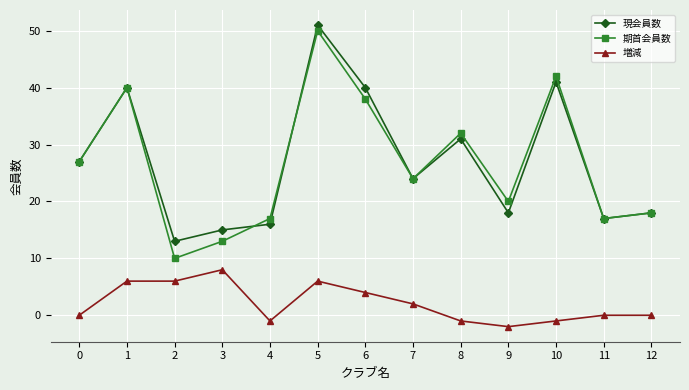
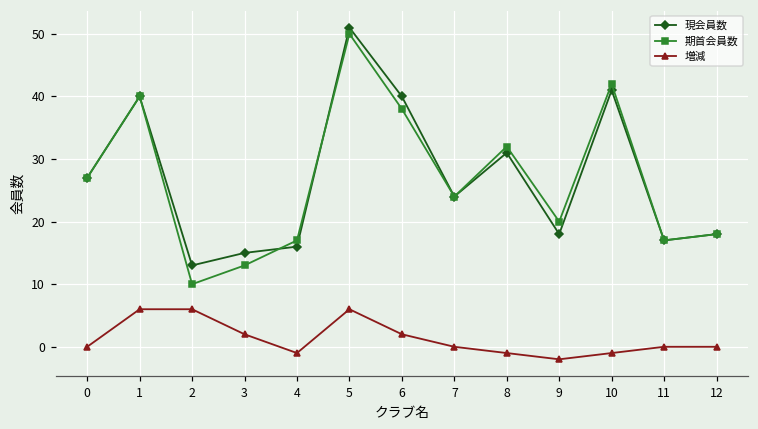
増減, 3: 8 -> 2
増減, 6: 4 -> 2
増減, 7: 2 -> 0
